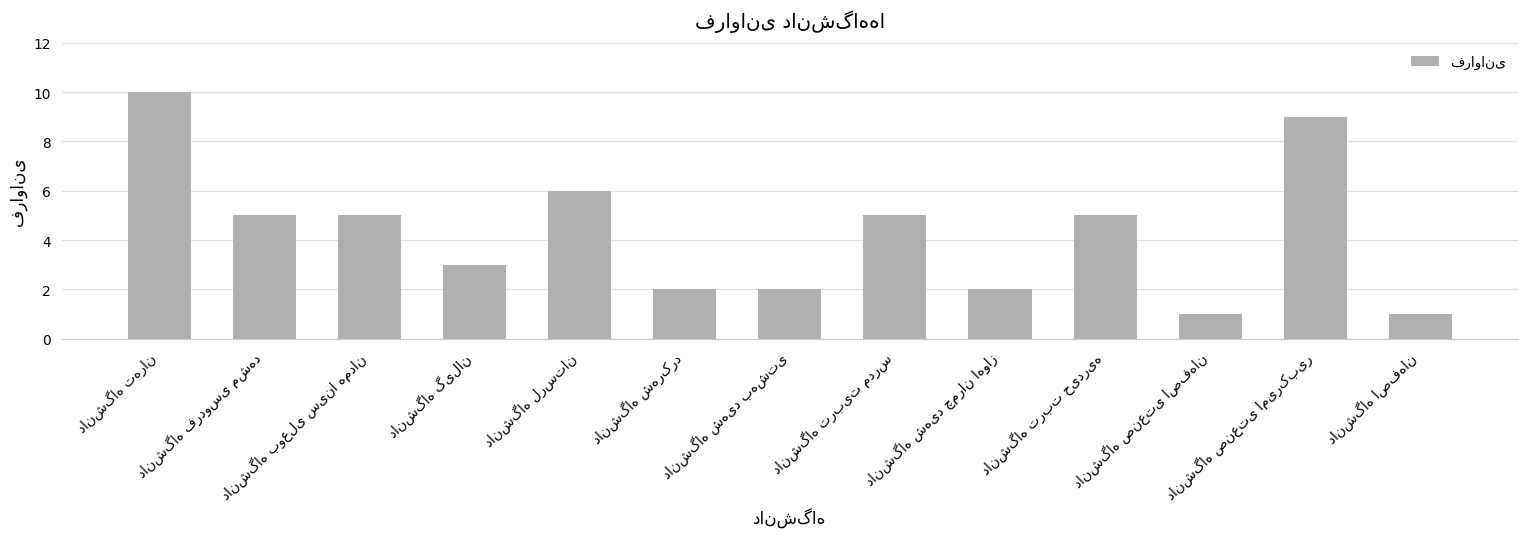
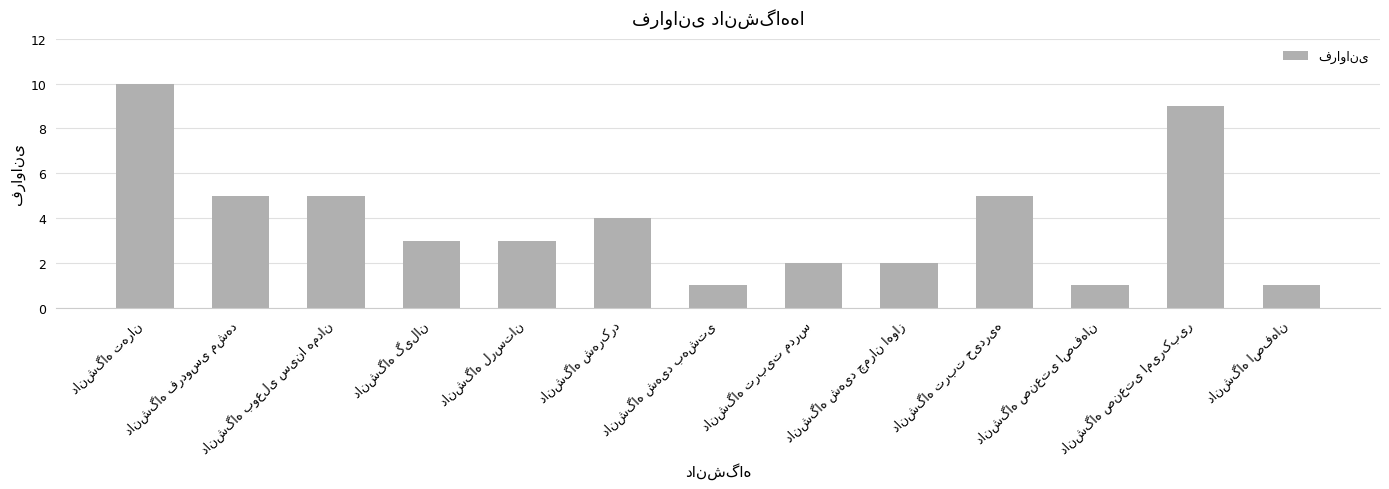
دانشگاه لرستان: 6 -> 3
دانشگاه شهرکرد: 2 -> 4
دانشگاه شهید بهشتی: 2 -> 1
دانشگاه تربیت مدرس: 5 -> 2
